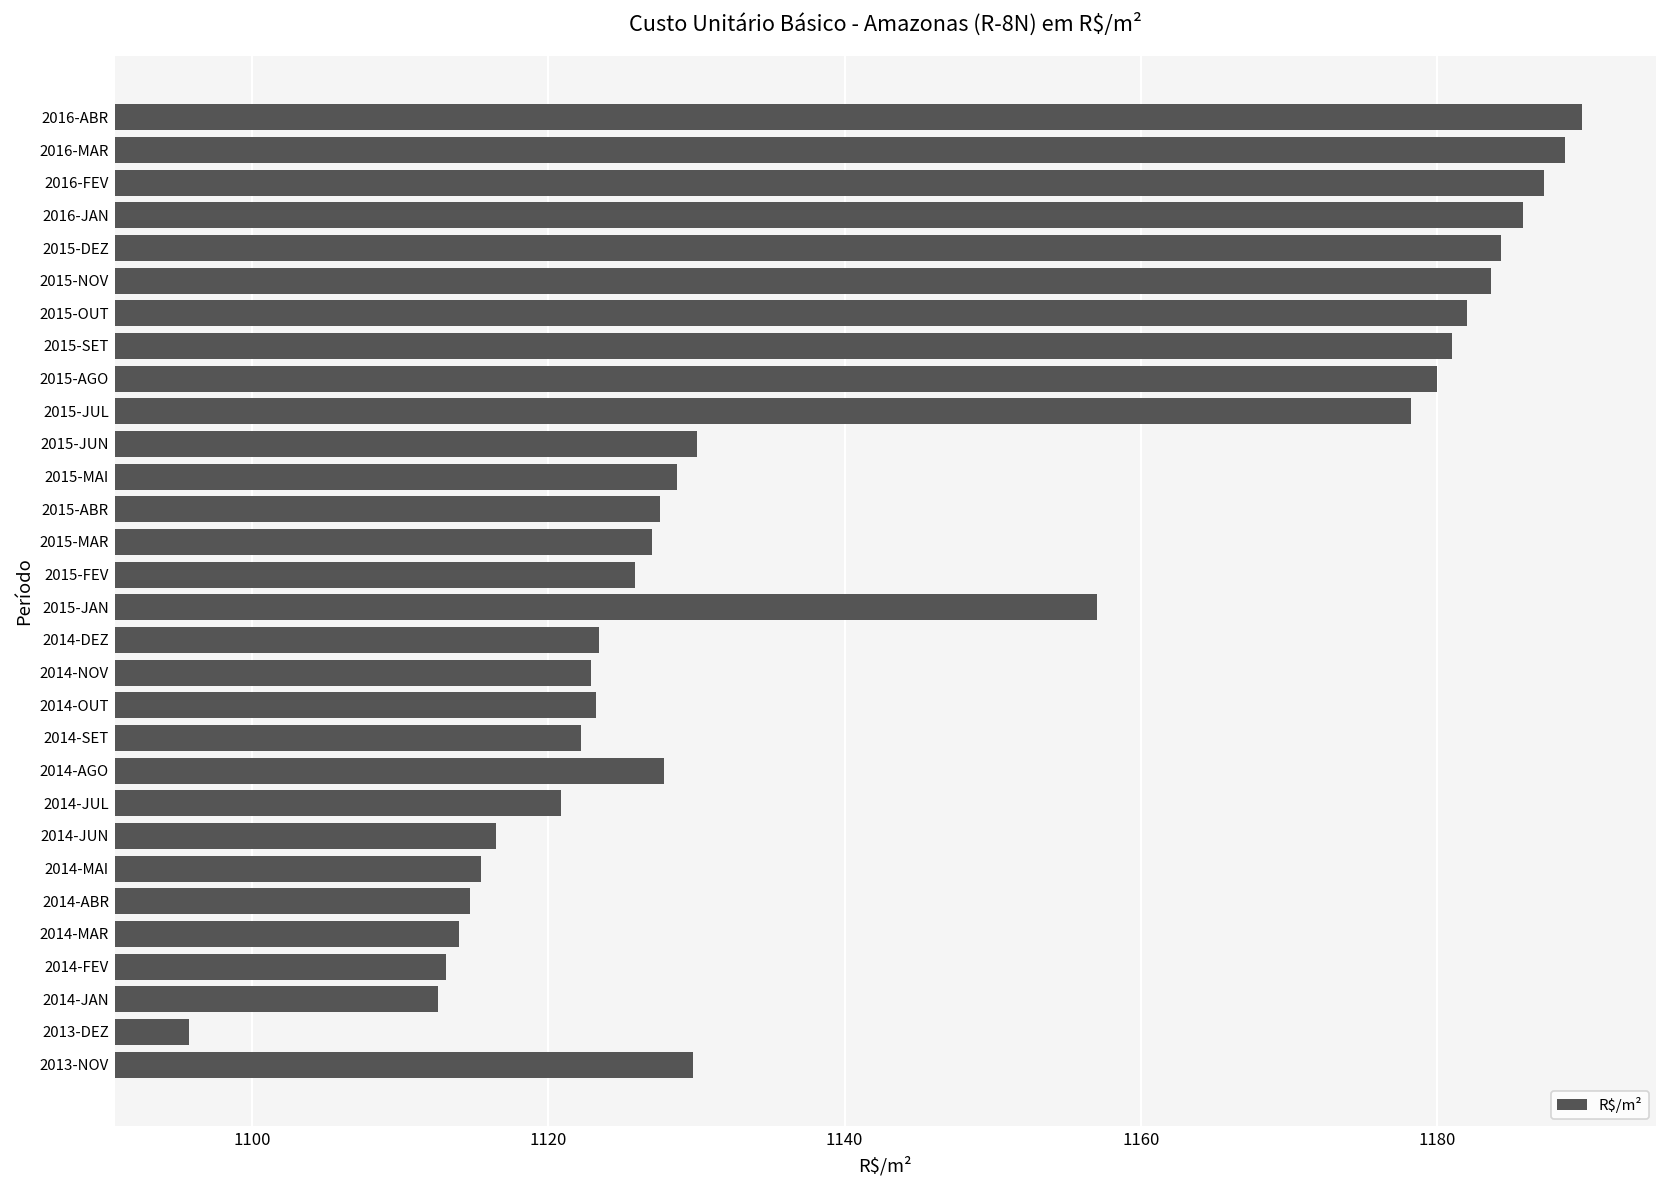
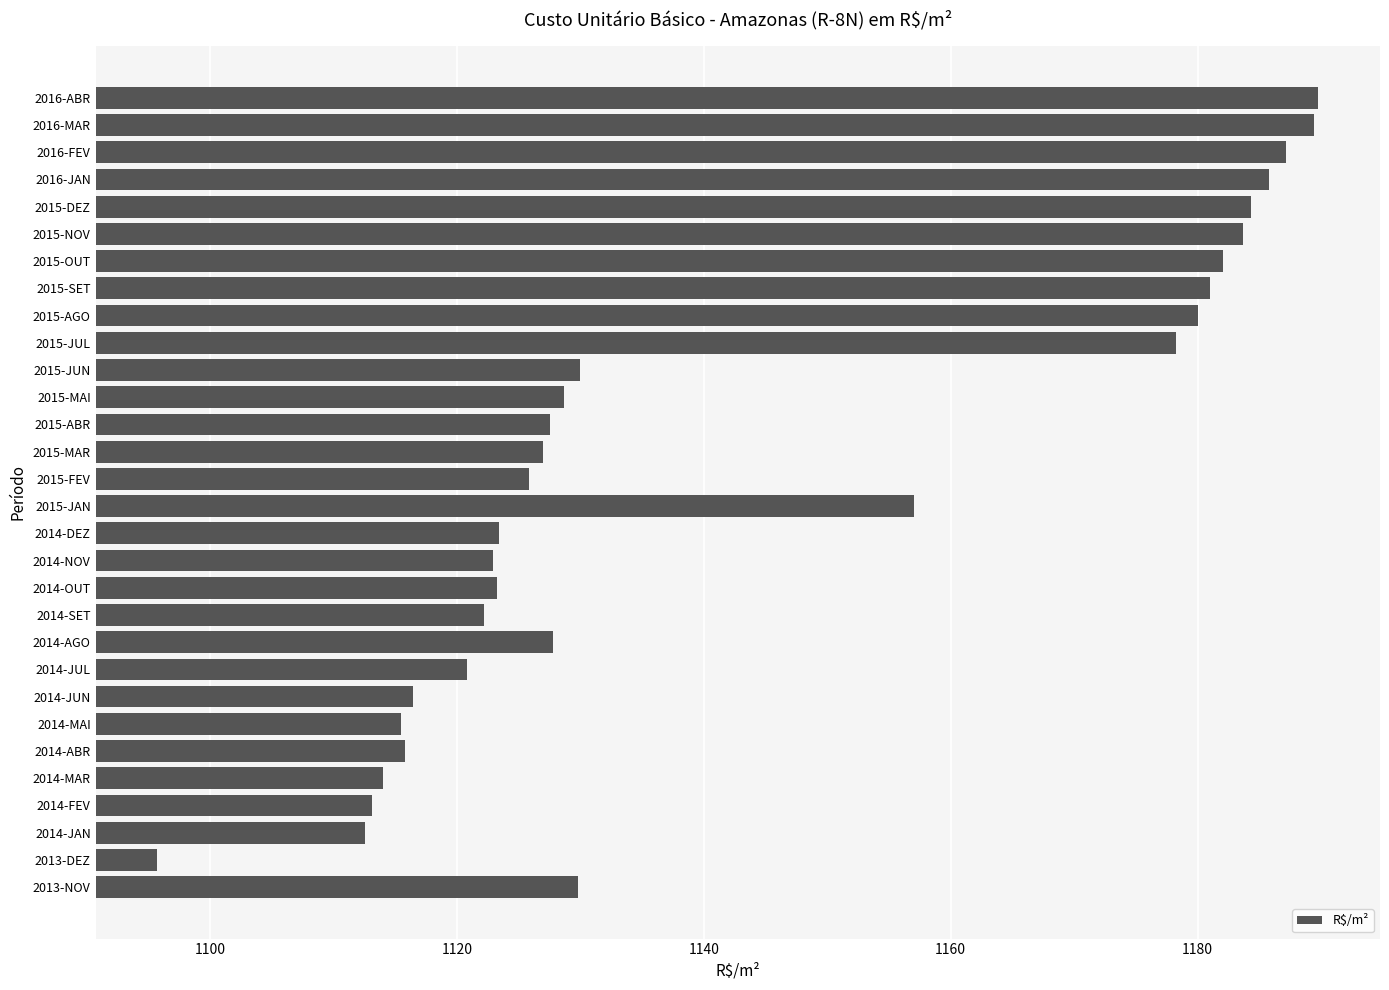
2016-MAR: 1188.7 -> 1189.5
2014-ABR: 1114.7 -> 1115.8
